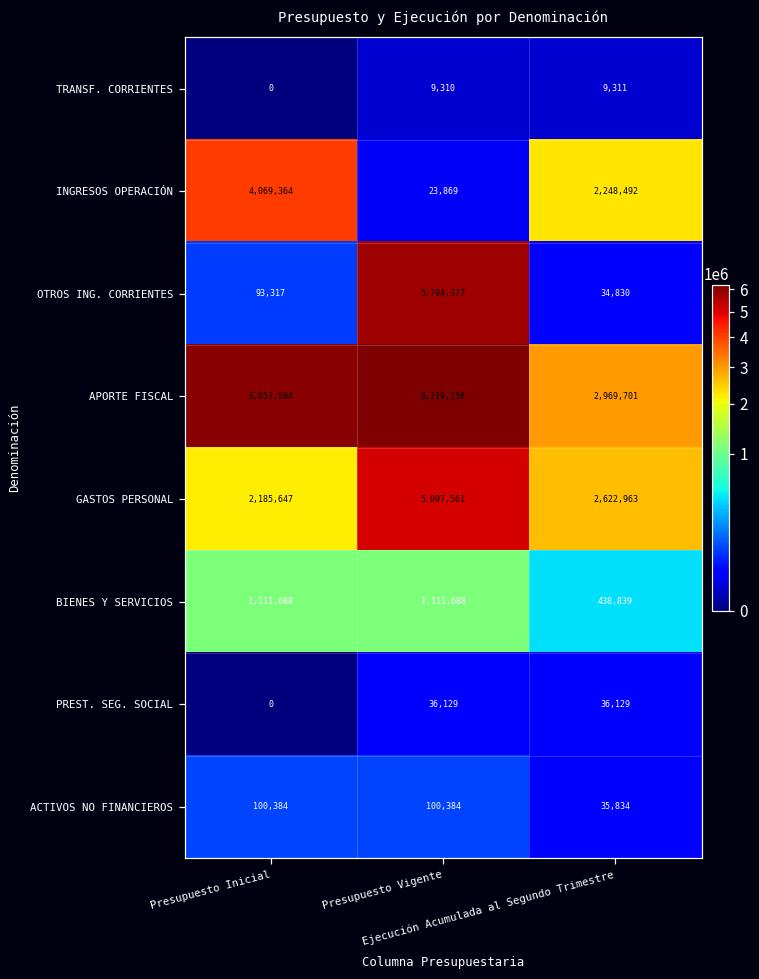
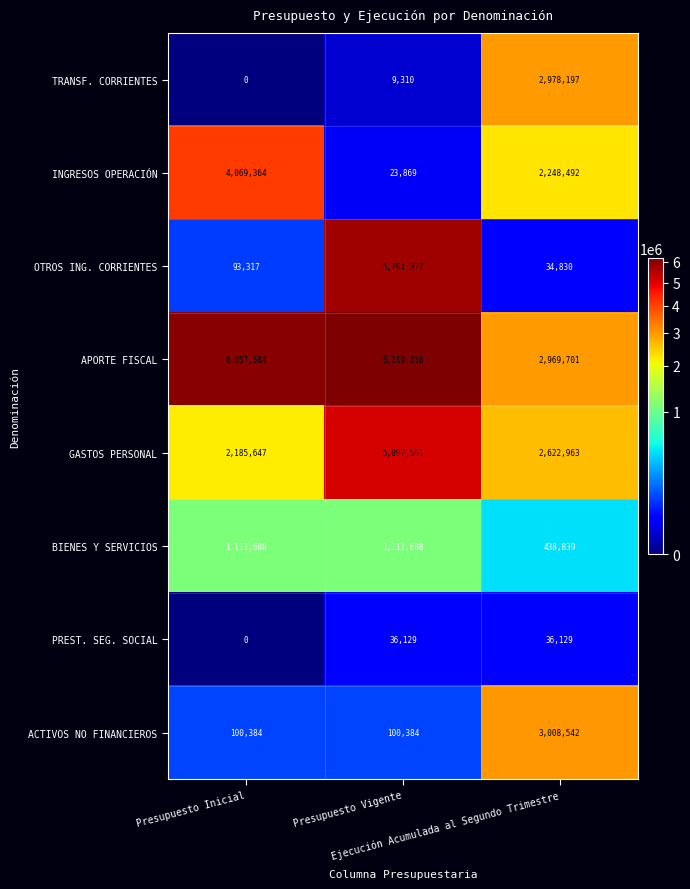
TRANSF. CORRIENTES, Ejecución Acumulada al Segundo Trimestre: 9,311 -> 2,978,197
ACTIVOS NO FINANCIEROS, Ejecución Acumulada al Segundo Trimestre: 35,834 -> 3,008,542
